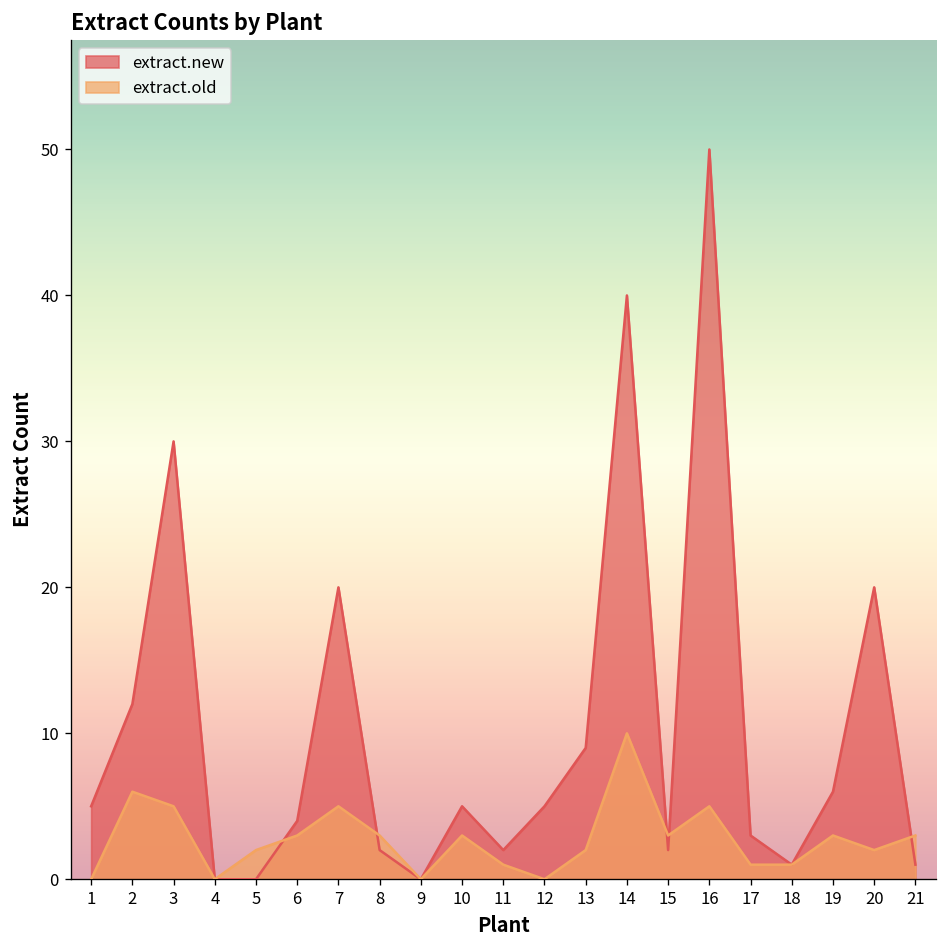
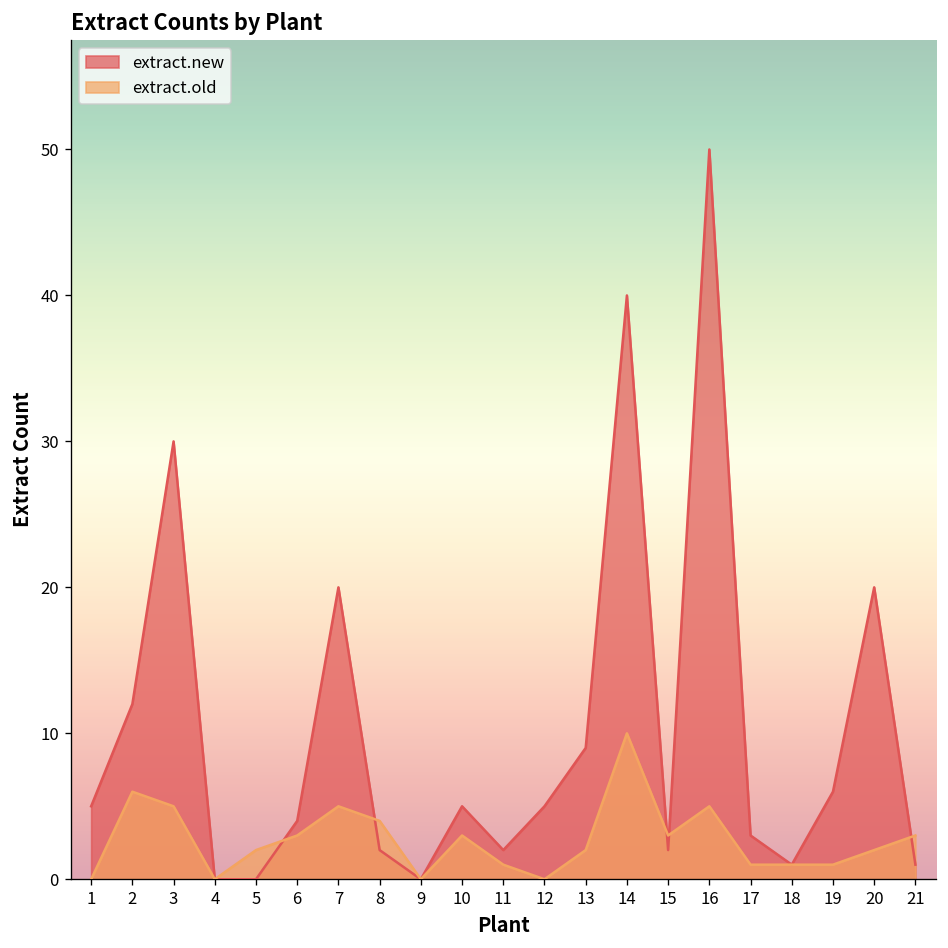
extract.old, 8: 3 -> 4
extract.old, 19: 3 -> 1
